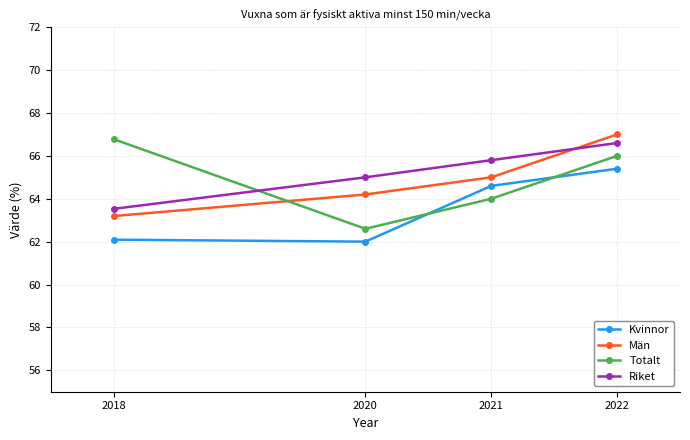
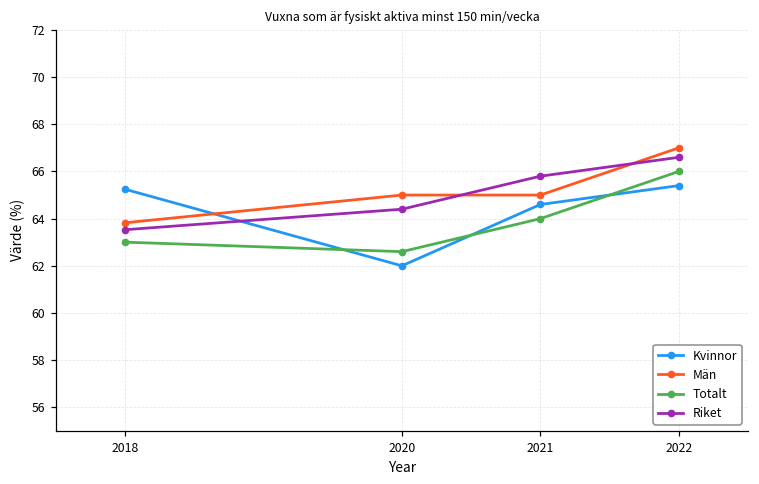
Kvinnor, 2018: 62.1 -> 65.2
Män, 2018: 63.2 -> 63.8
Totalt, 2018: 66.8 -> 63.0
Män, 2020: 64.2 -> 65.0
Riket, 2020: 65.0 -> 64.4
